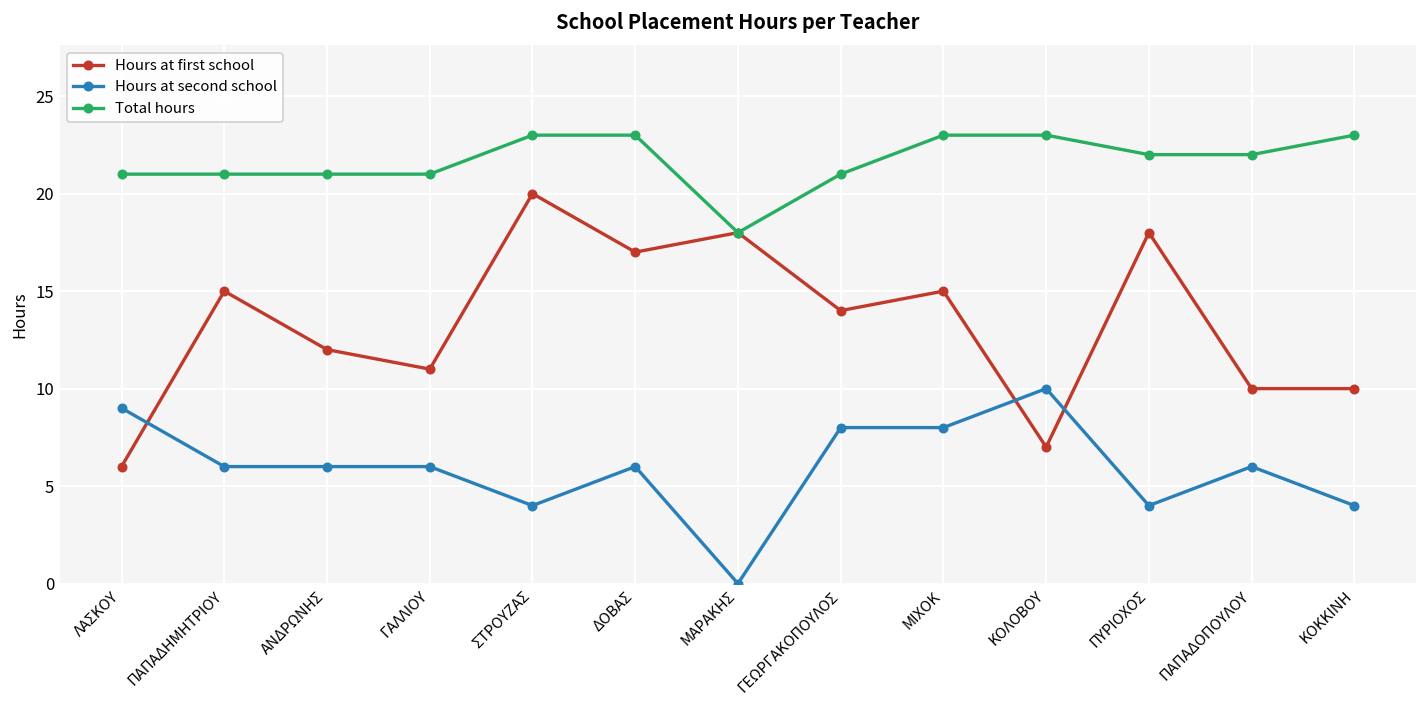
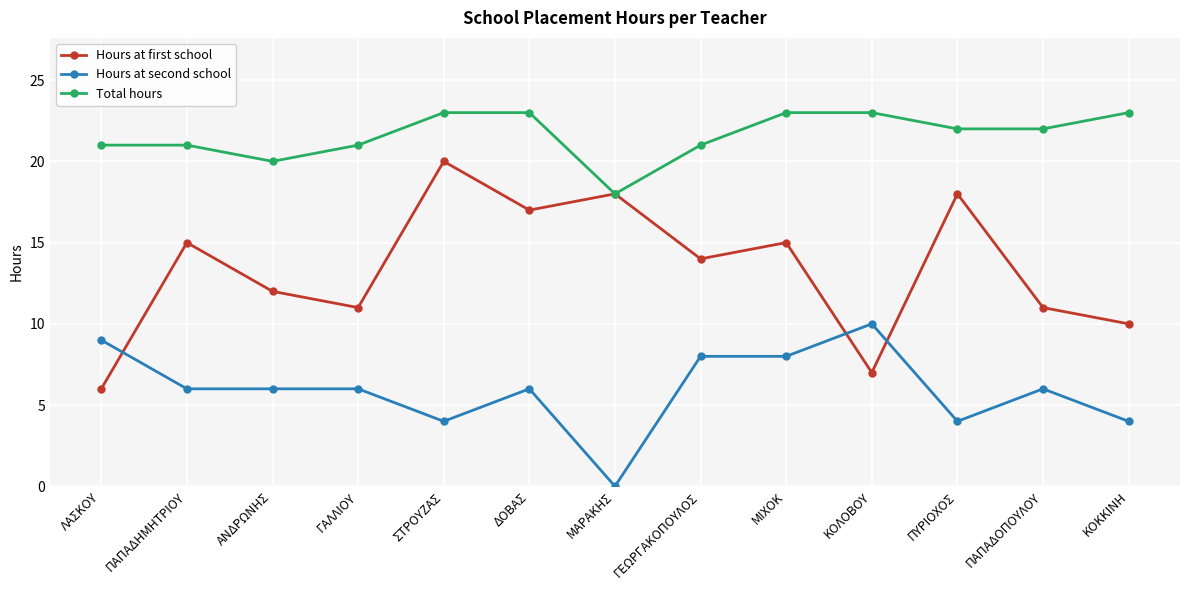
Total hours, ΑΝΔΡΩΝΗΣ: 21 -> 20
Hours at first school, ΠΑΠΑΔΟΠΟΥΛΟΥ: 10 -> 11
